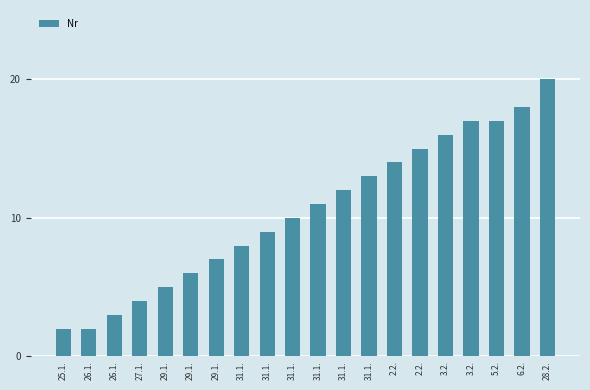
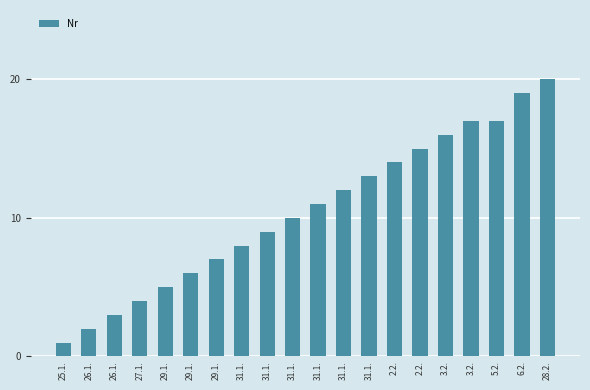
25.1.: 2 -> 1
6.2.: 18 -> 19
